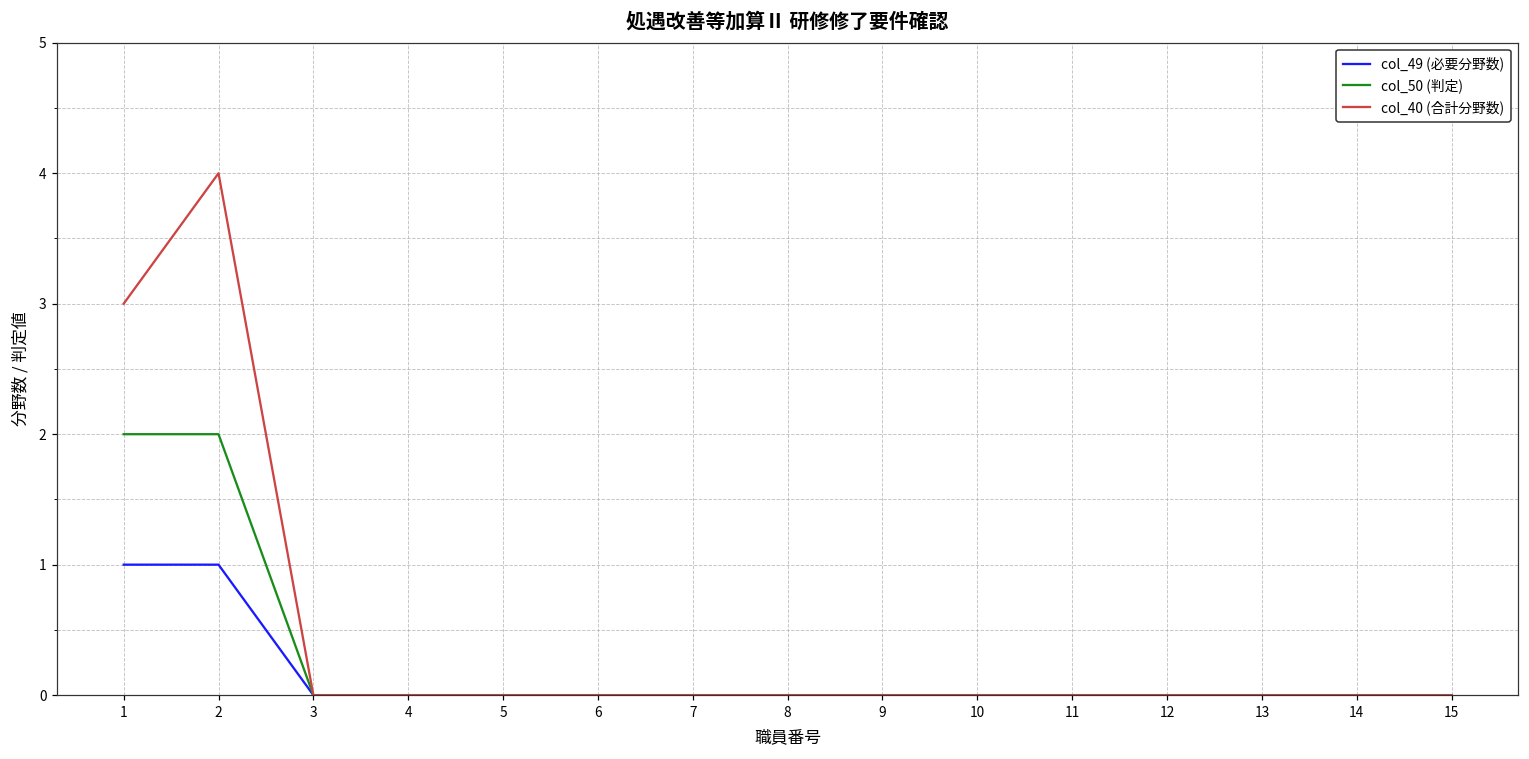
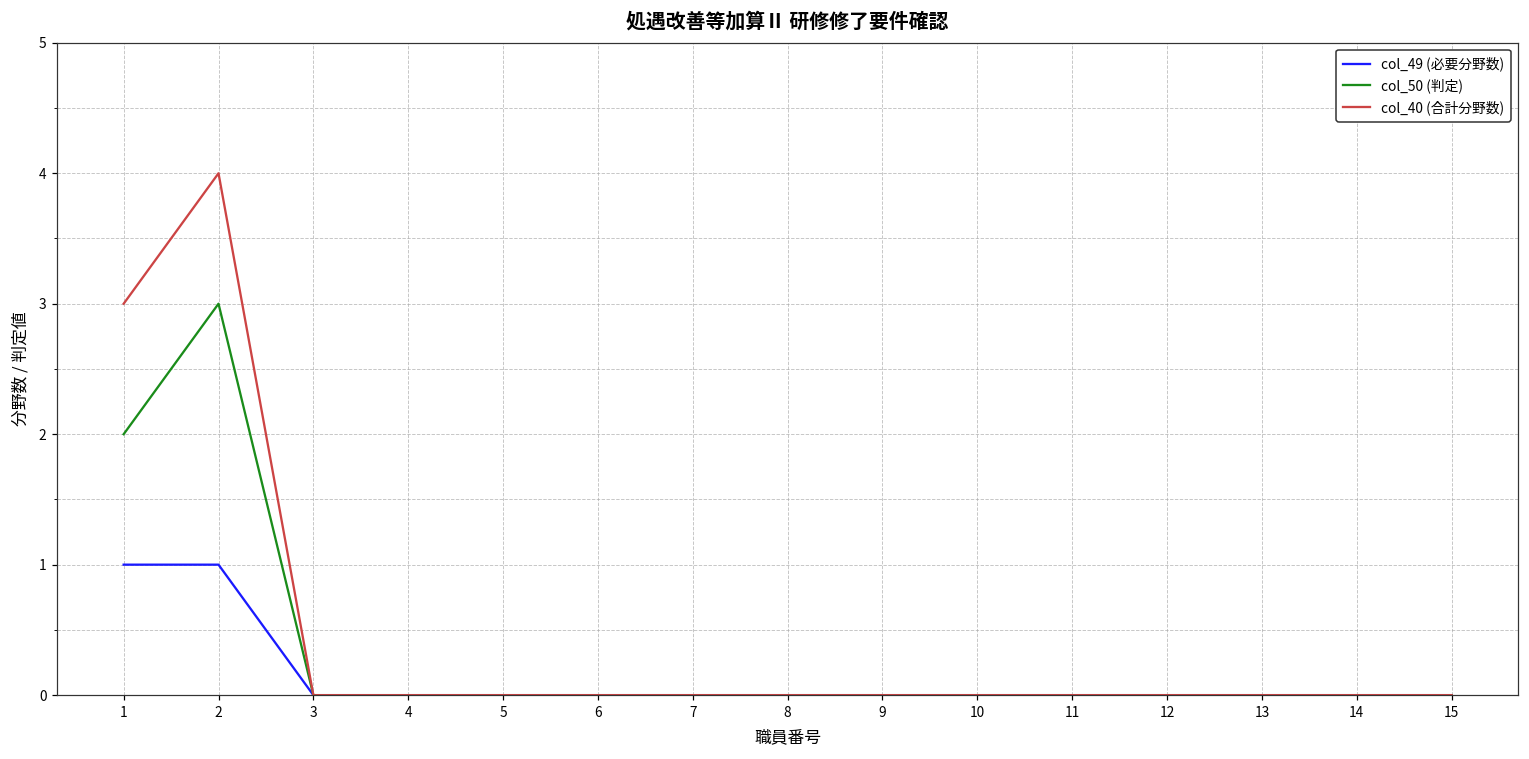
col_50 (判定), 2: 2 -> 3
